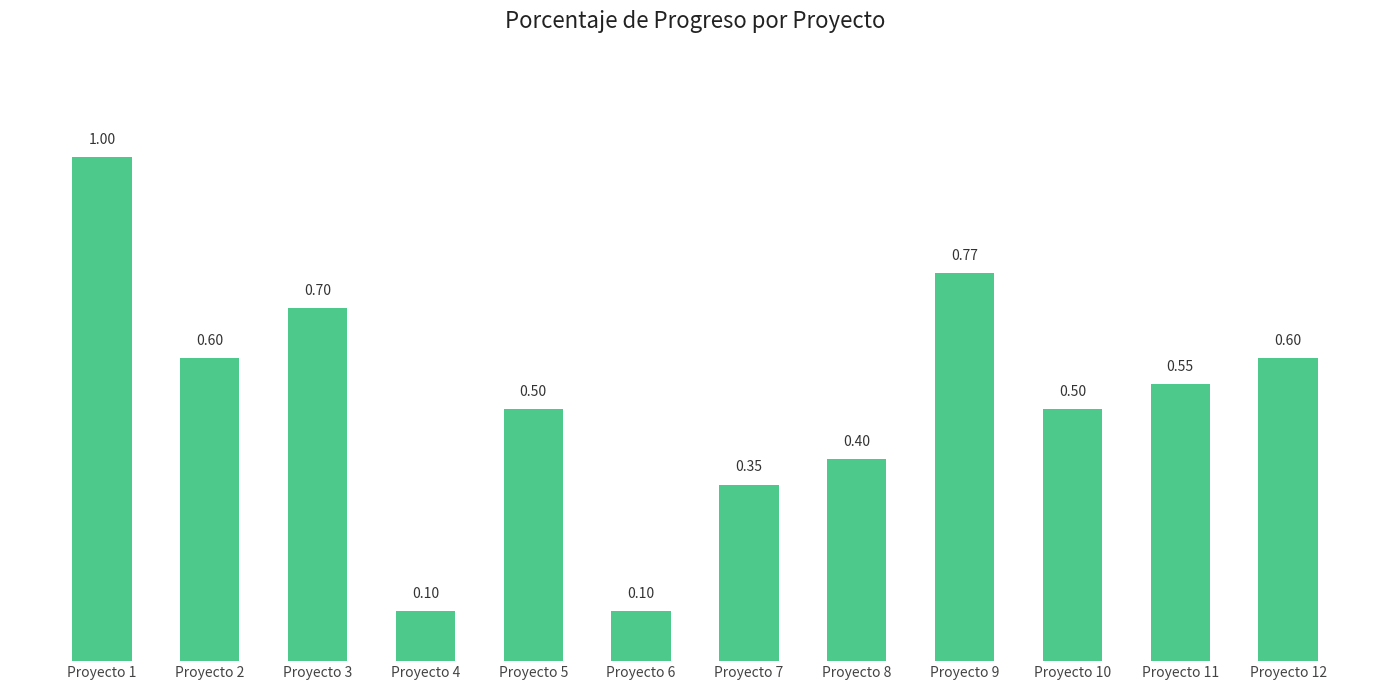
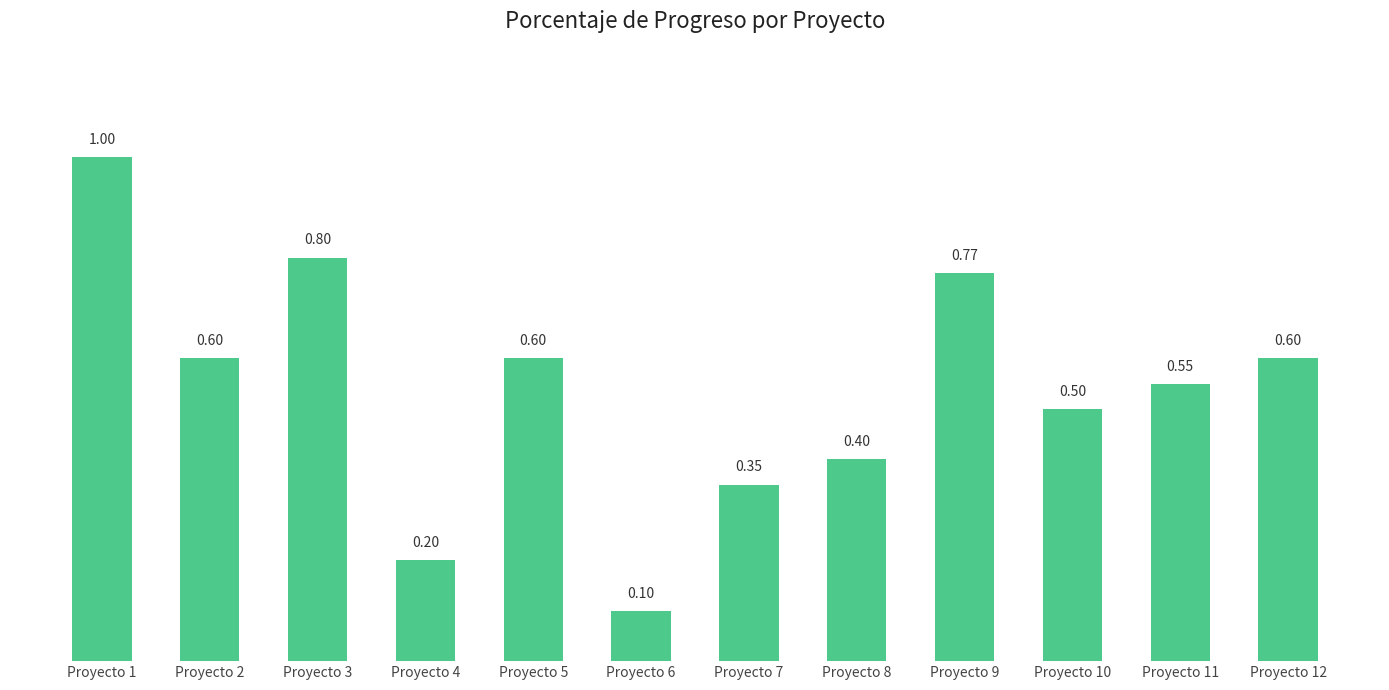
Proyecto 3: 0.70 -> 0.80
Proyecto 4: 0.10 -> 0.20
Proyecto 5: 0.50 -> 0.60
